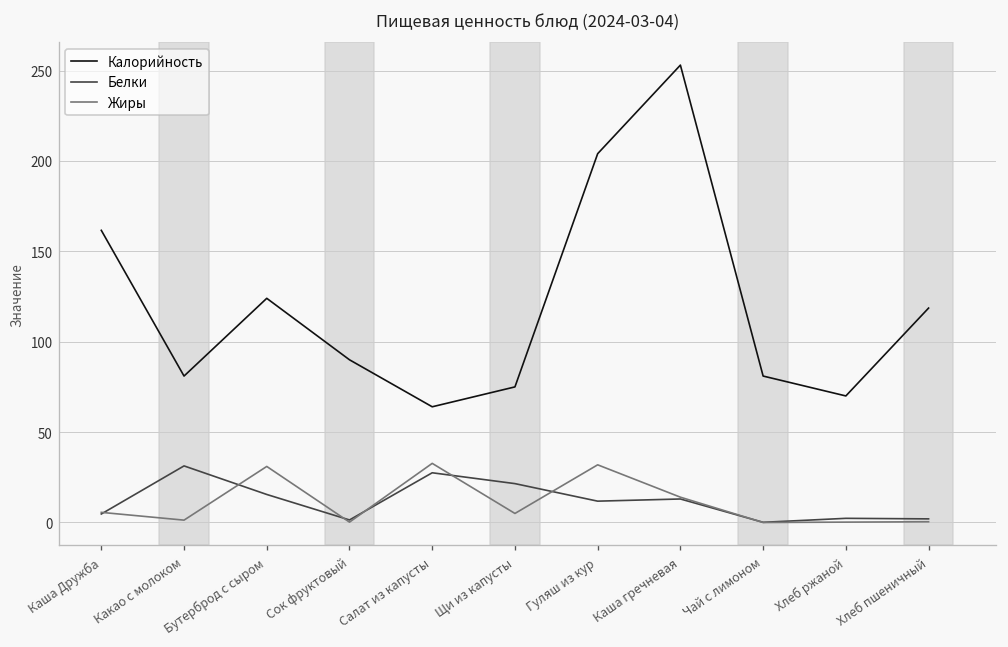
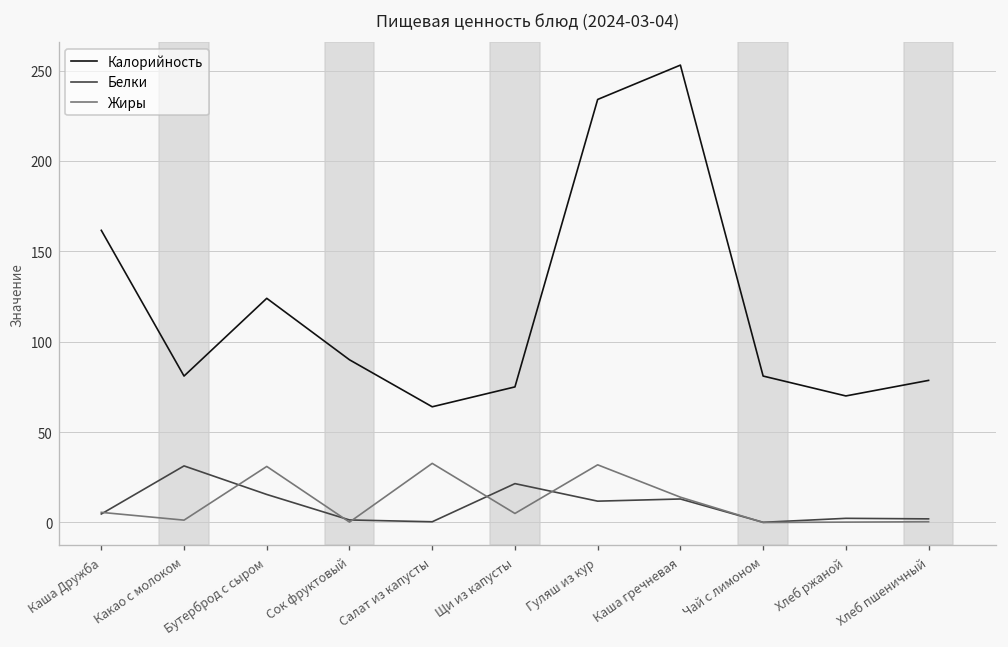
Белки, Салат из капусты: 28 -> 0
Калорийность, Гуляш из кур: 204 -> 234
Калорийность, Хлеб пшеничный: 119 -> 79
